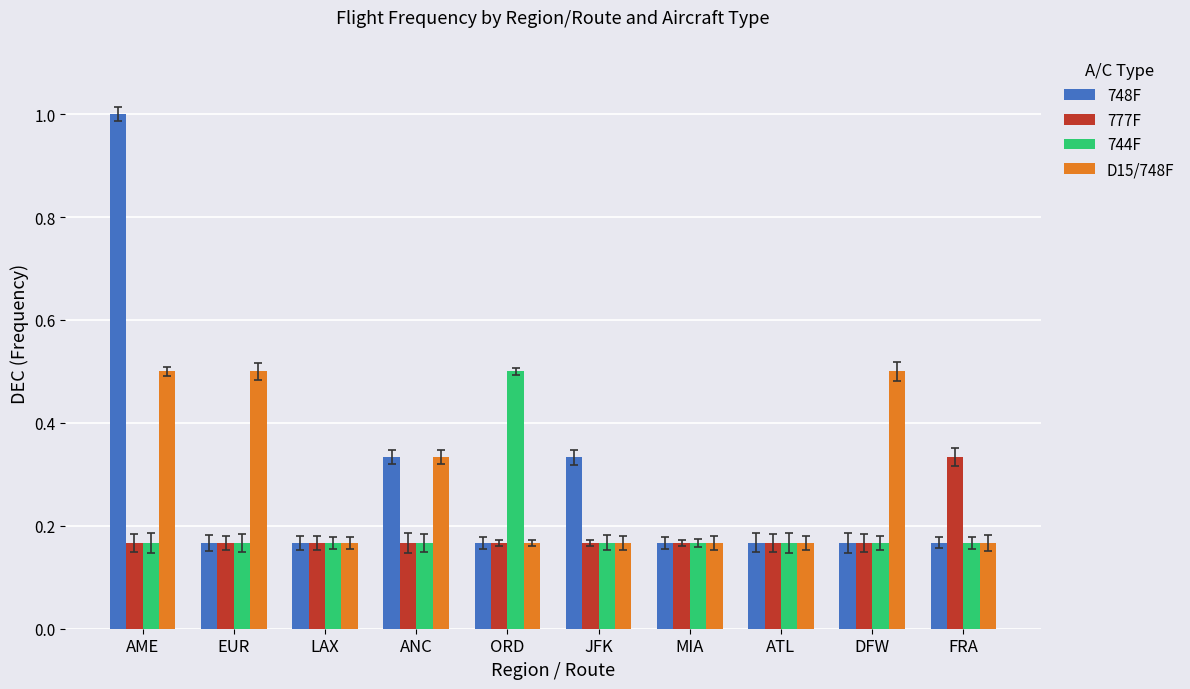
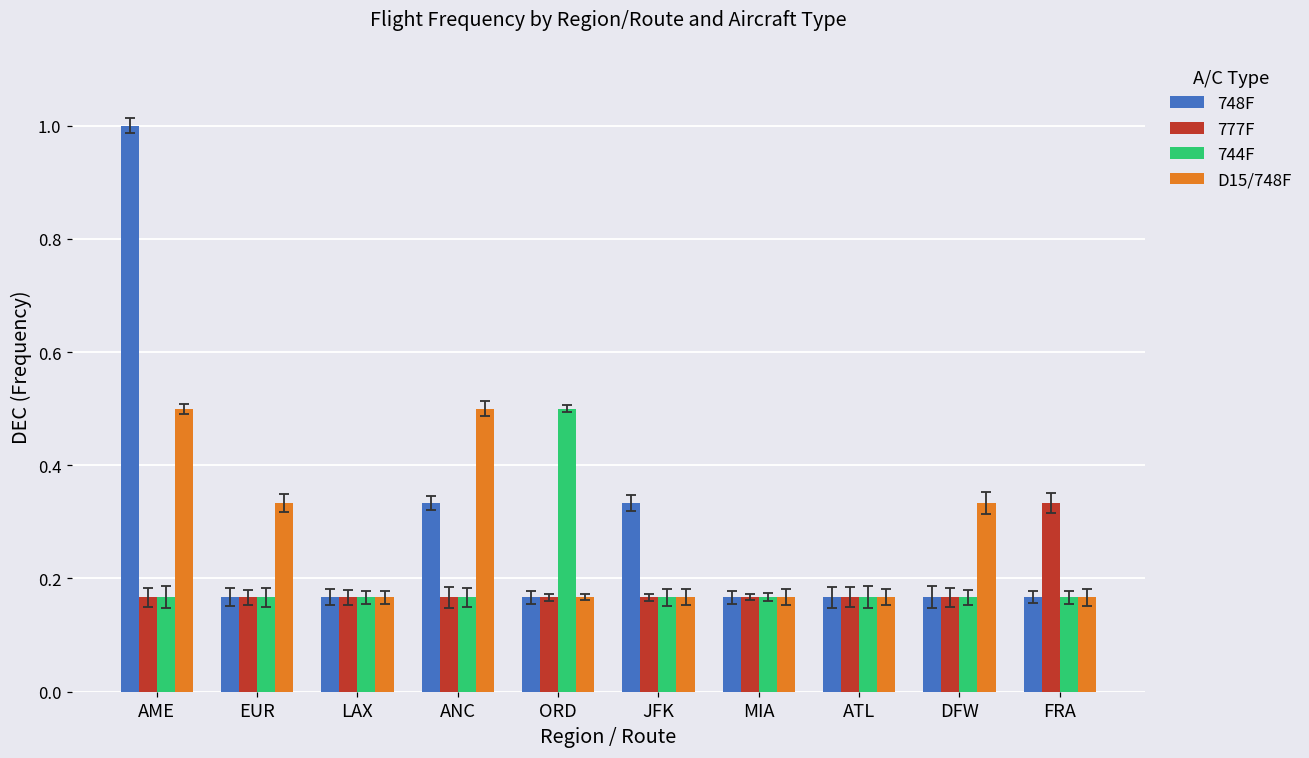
D15/748F, EUR: 0.50 -> 0.33
D15/748F, ANC: 0.33 -> 0.50
D15/748F, DFW: 0.50 -> 0.33
